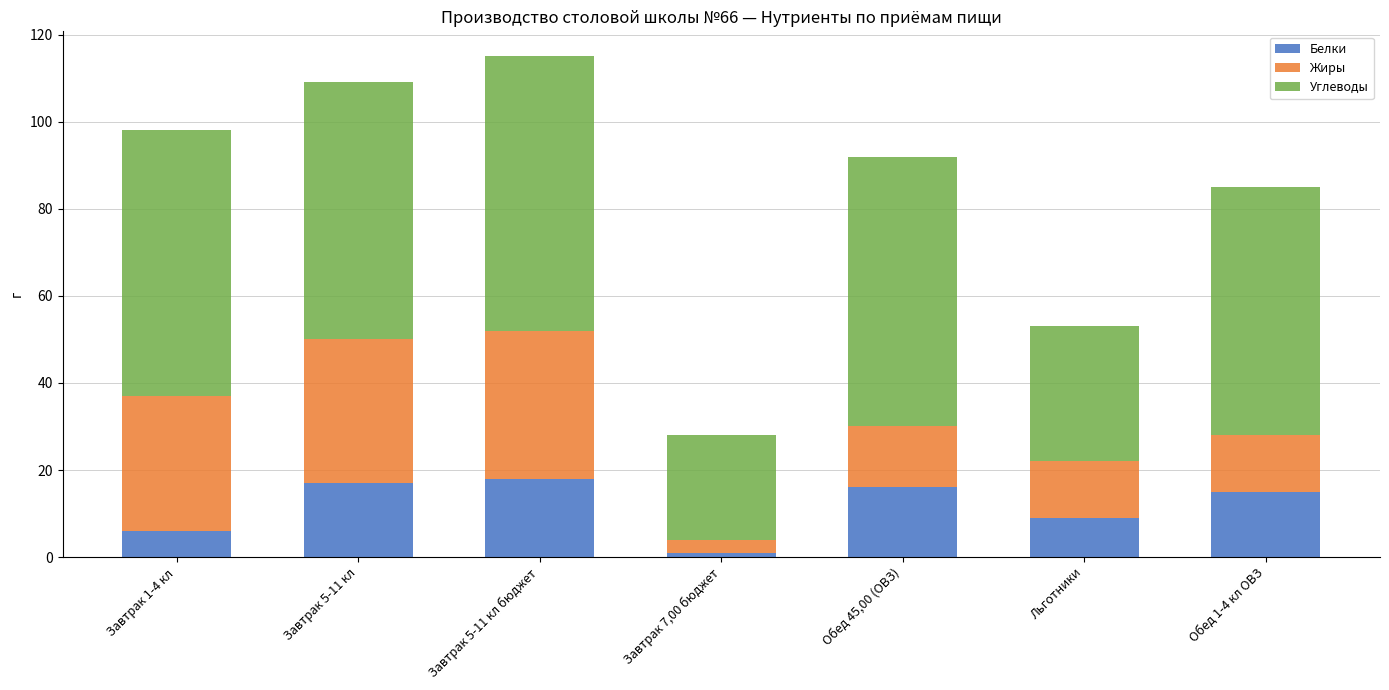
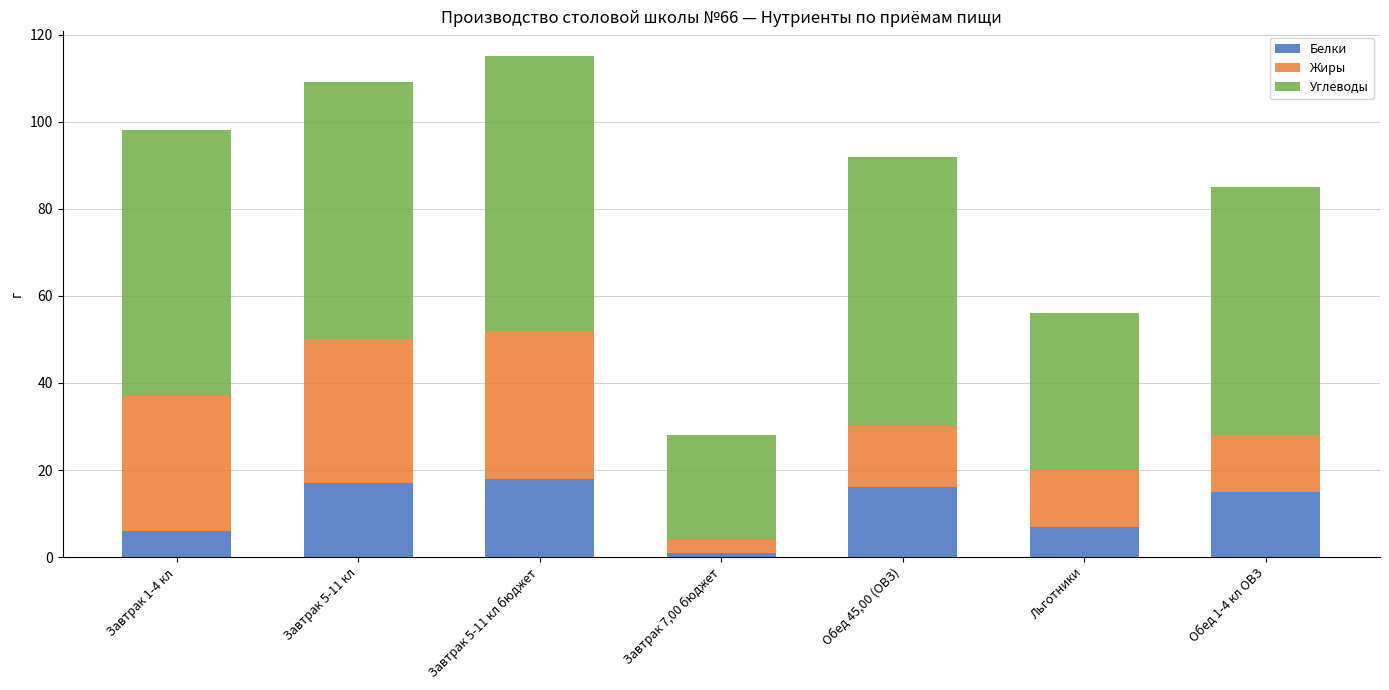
Белки, Льготники: 9 -> 7
Углеводы, Льготники: 31 -> 36
